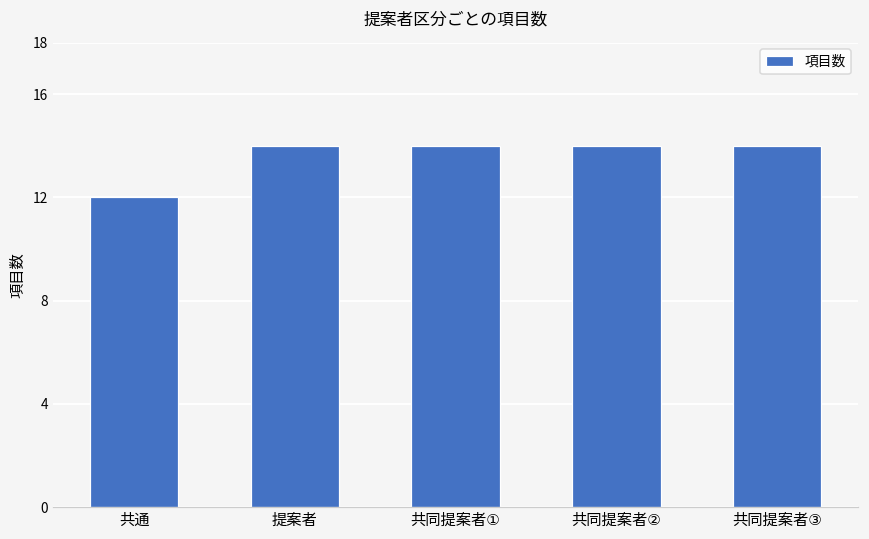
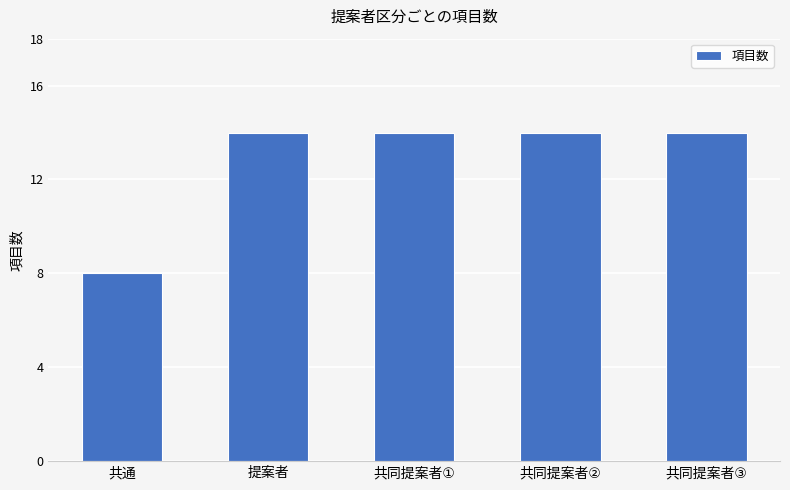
共通: 12 -> 8
